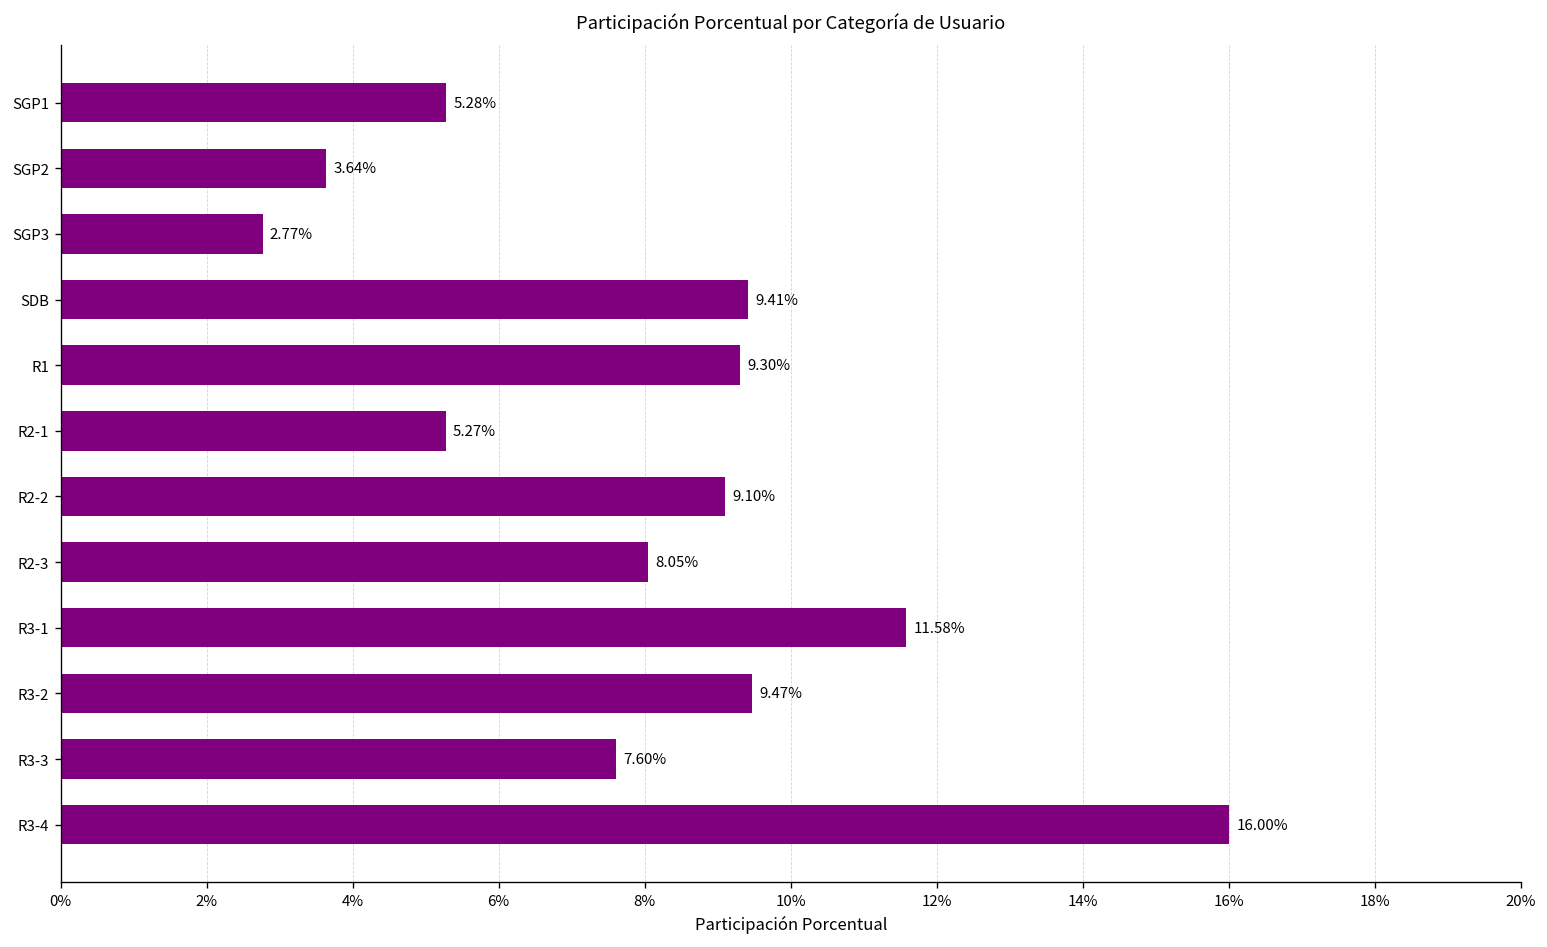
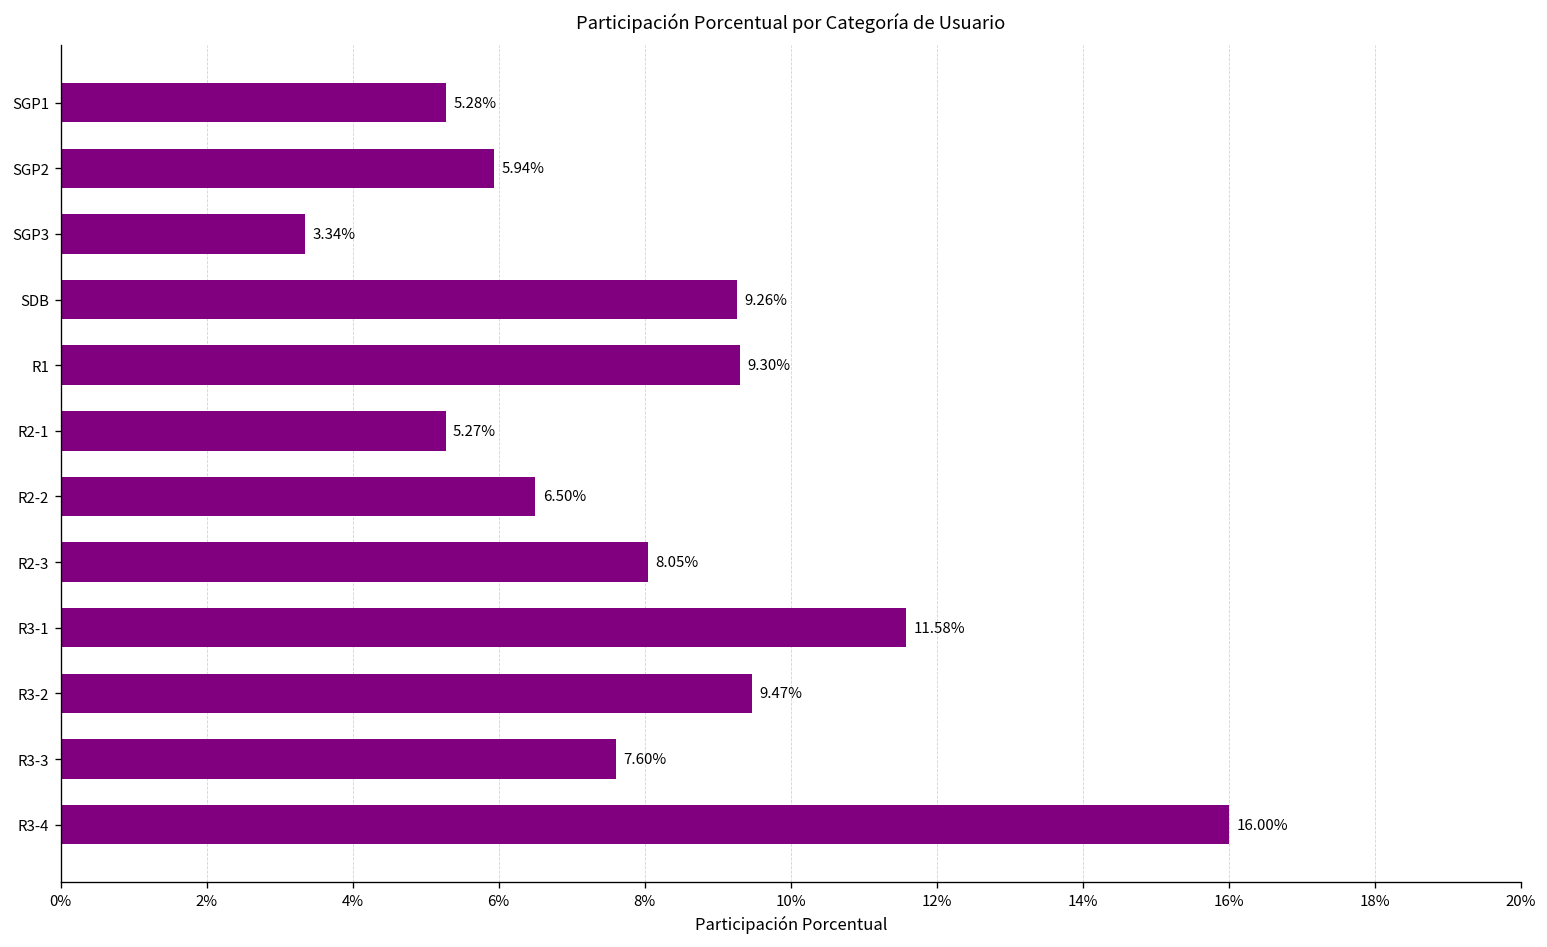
SGP2: 3.64% -> 5.94%
SGP3: 2.77% -> 3.34%
SDB: 9.41% -> 9.26%
R2-2: 9.10% -> 6.50%
